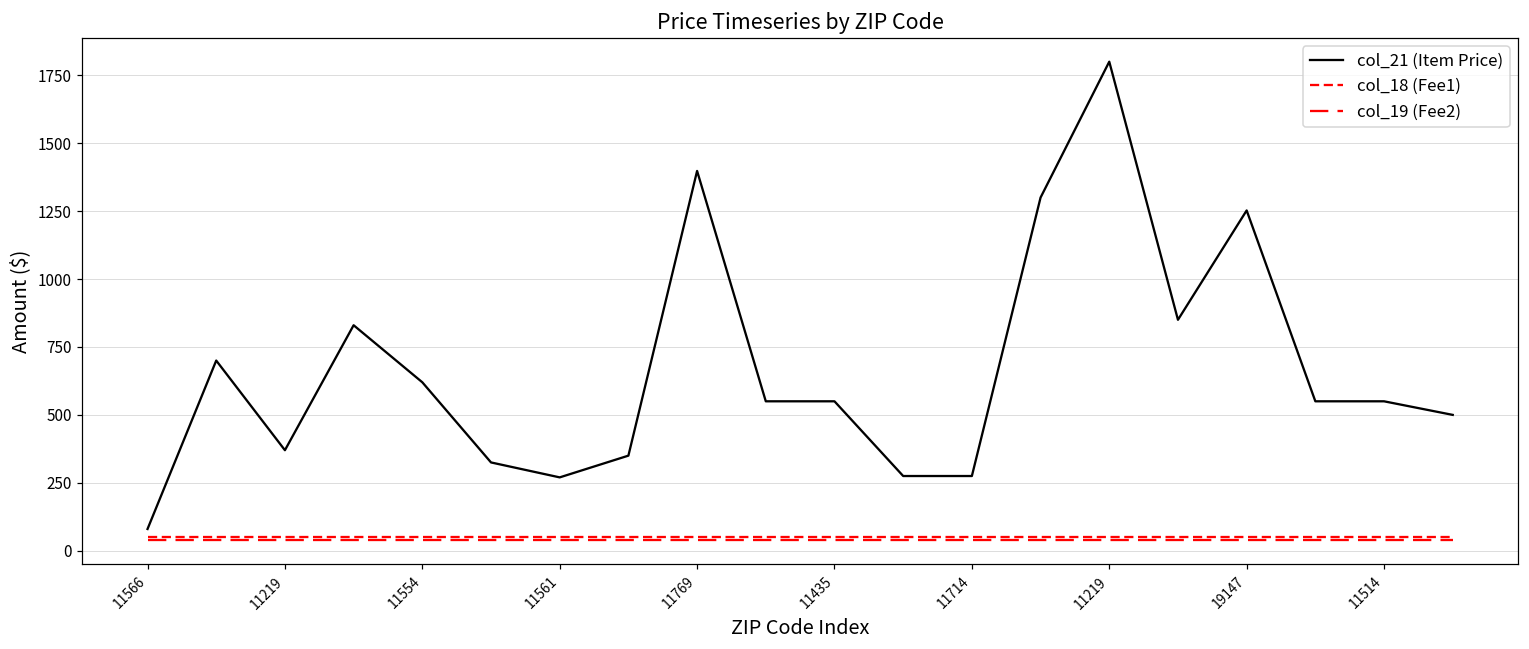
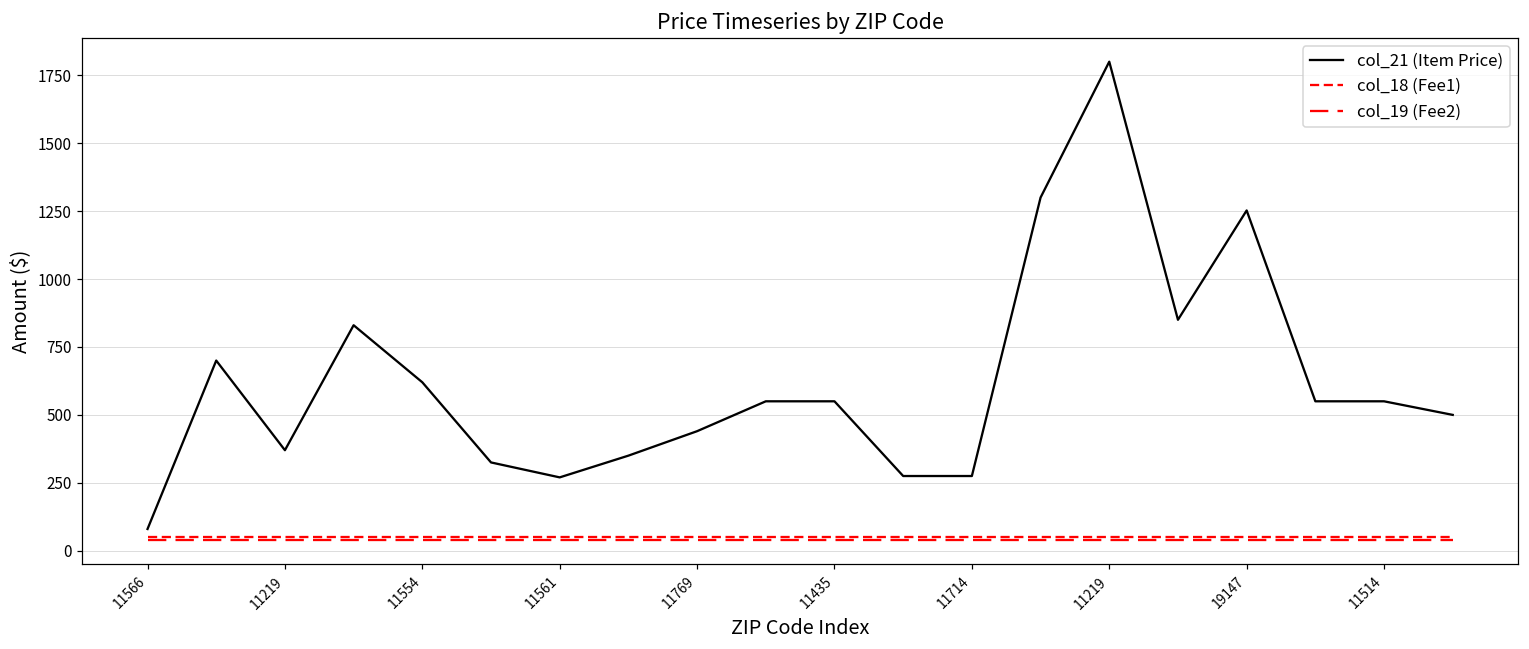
col_21 (Item Price), 11769: 1400 -> 440
